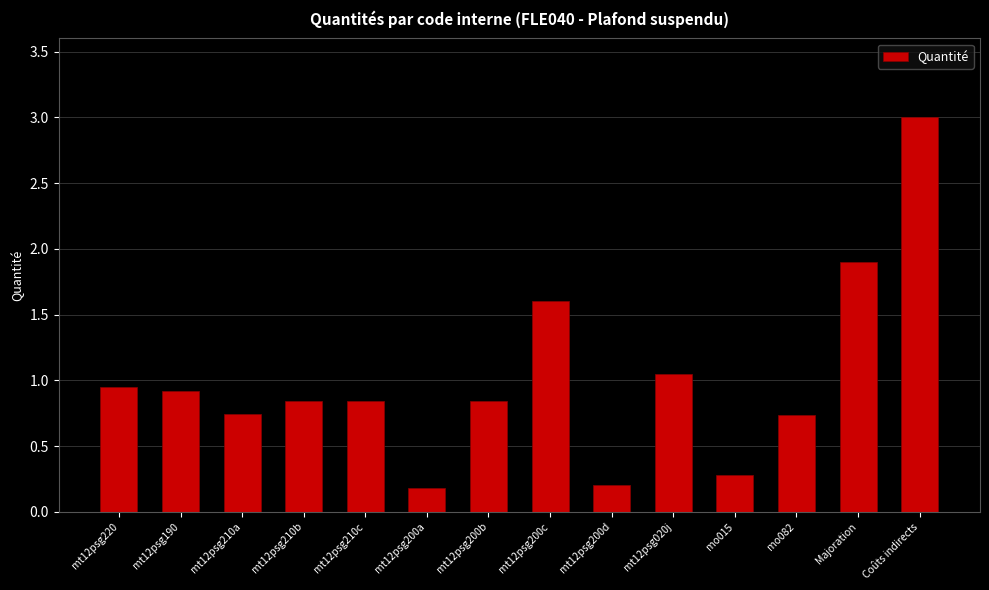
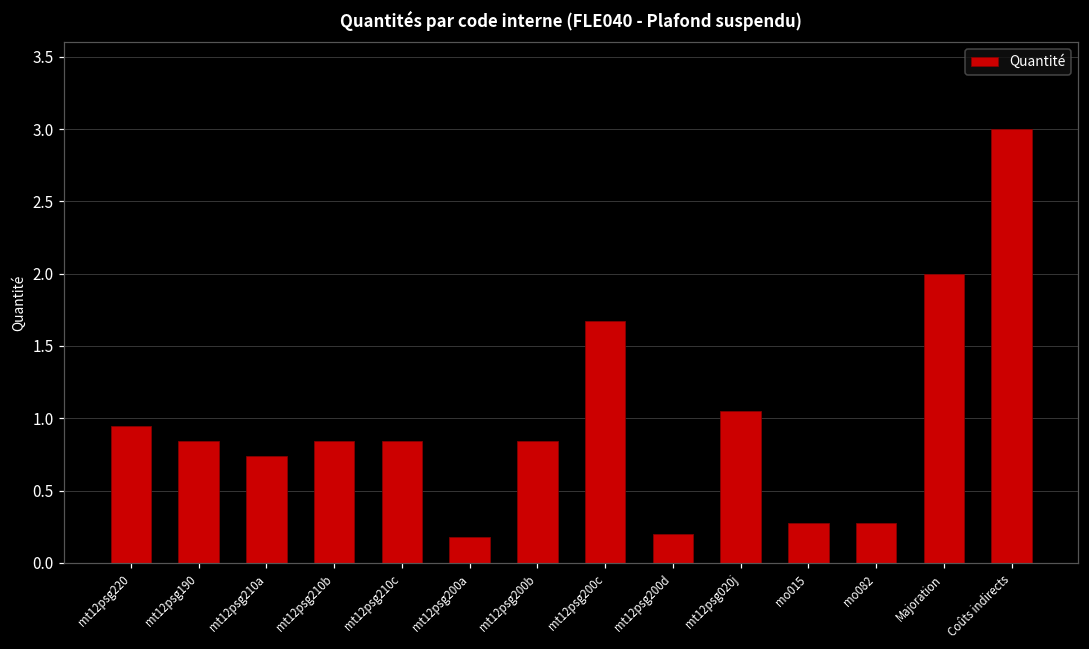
mt12psg190: 0.92 -> 0.84
mt12psg200c: 1.60 -> 1.67
mo082: 0.73 -> 0.28
Majoration: 1.9 -> 2.0
